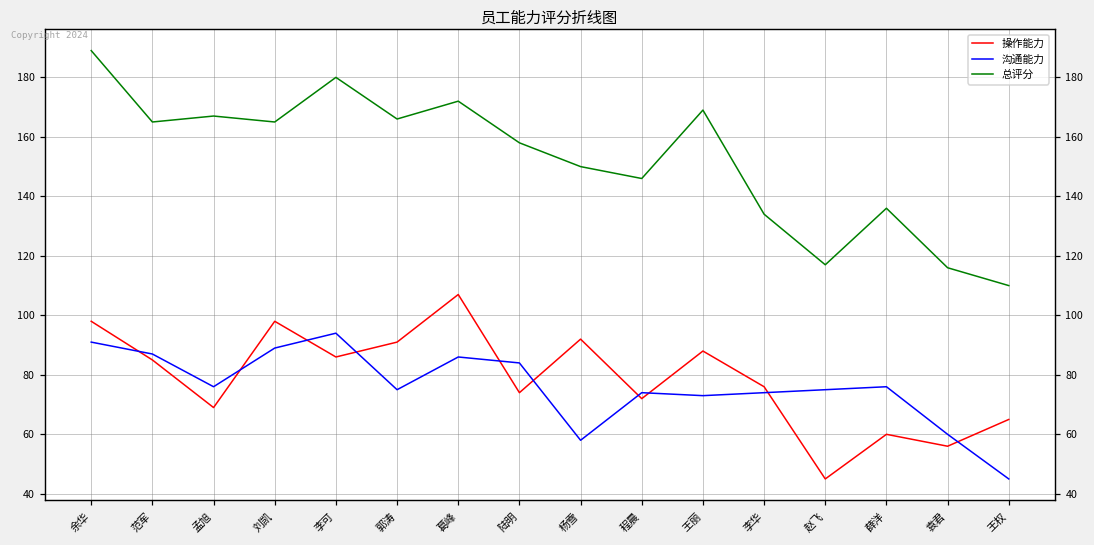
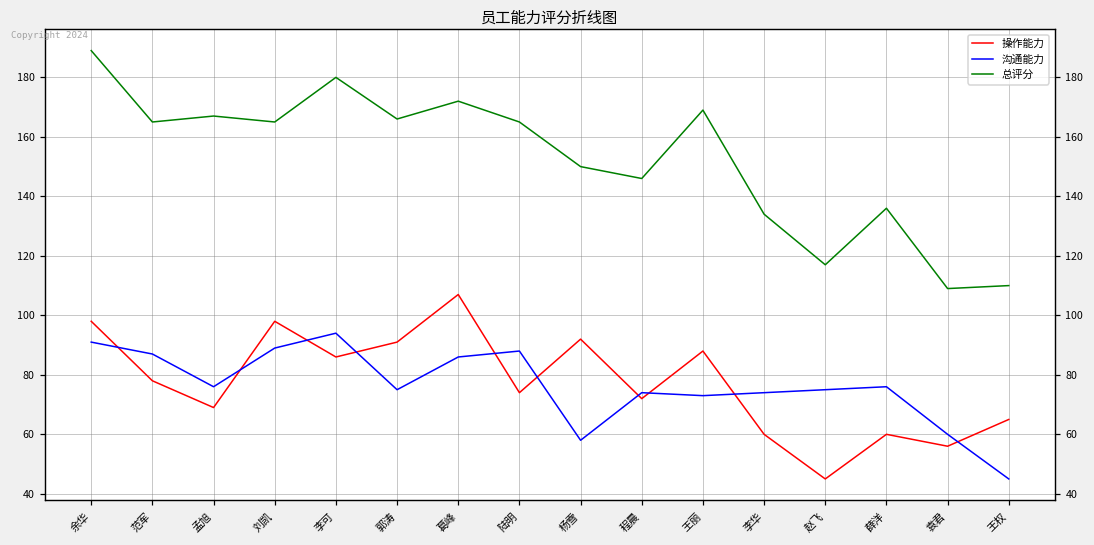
操作能力, 范军: 85 -> 78
沟通能力, 陆明: 84 -> 88
总评分, 陆明: 158 -> 165
操作能力, 李华: 76 -> 60
总评分, 袁君: 116 -> 109
